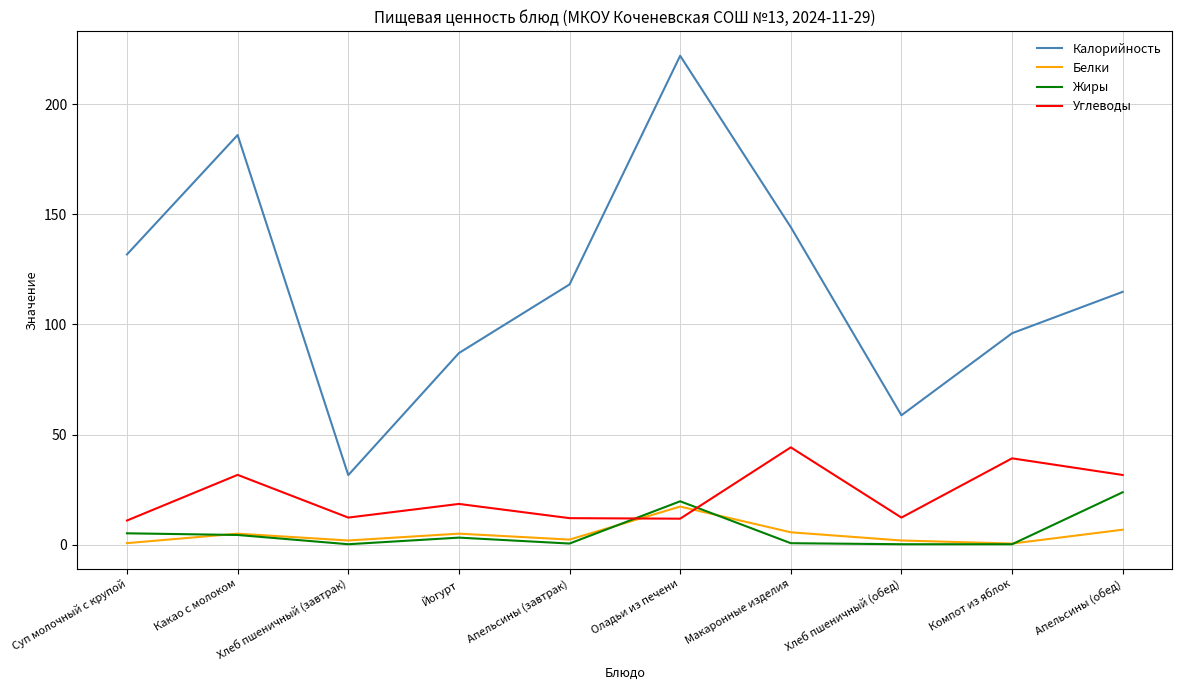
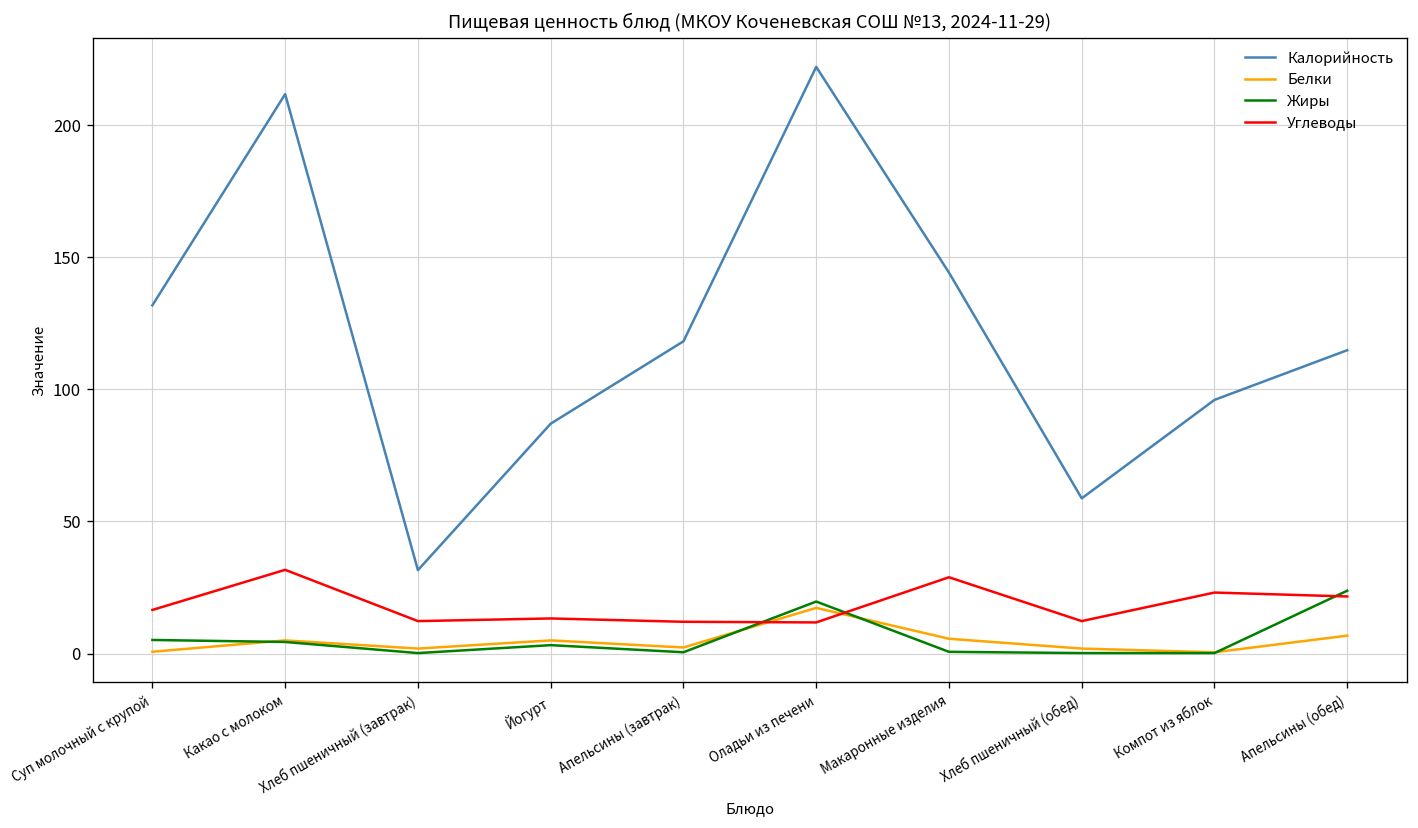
Углеводы, Суп молочный с крупой: 11 -> 17
Калорийность, Какао с молоком: 186 -> 212
Углеводы, Йогурт: 19 -> 13
Углеводы, Макаронные изделия: 44 -> 29
Углеводы, Компот из яблок: 39 -> 23
Углеводы, Апельсины (обед): 32 -> 22
